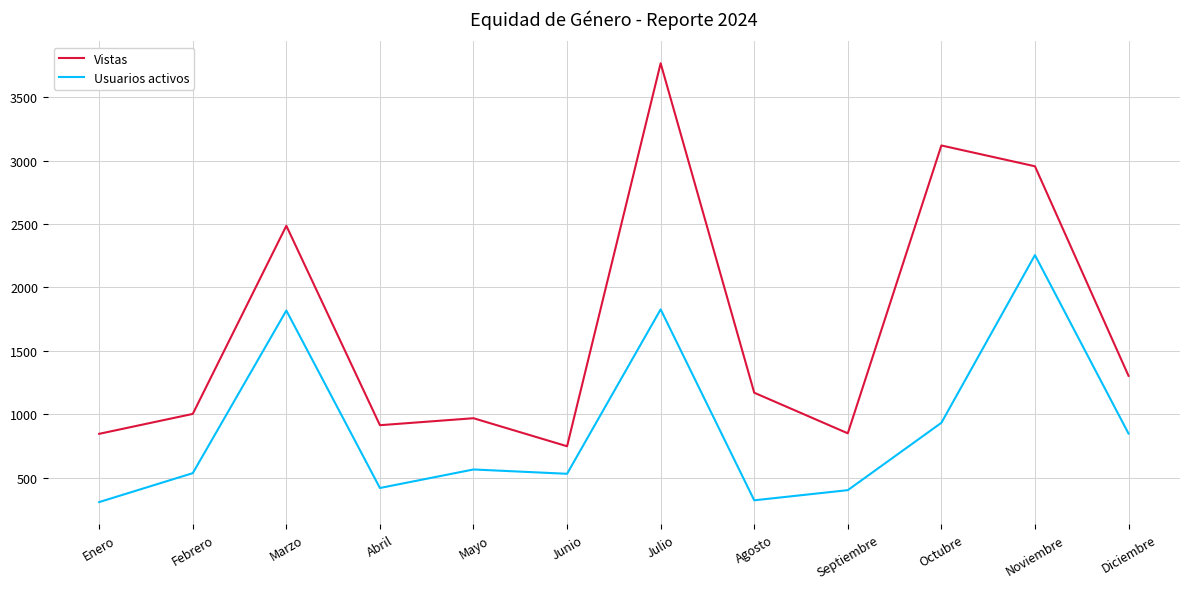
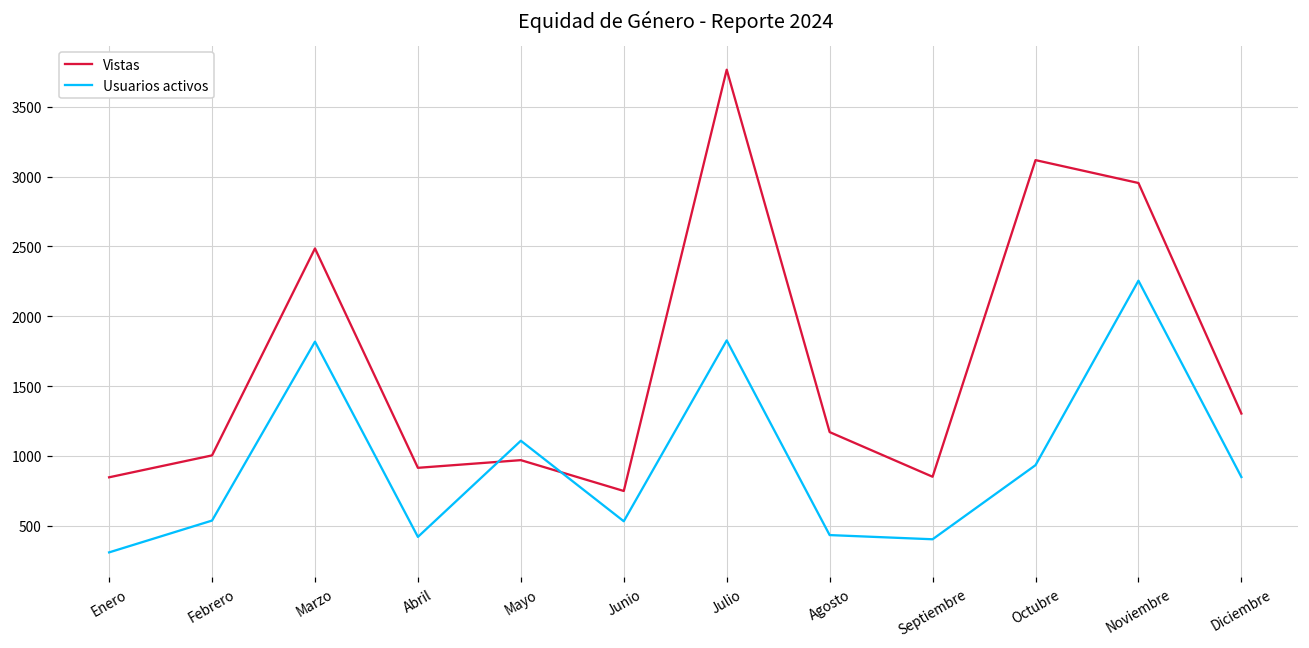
Usuarios activos, Mayo: 570 -> 1110
Usuarios activos, Agosto: 320 -> 430
